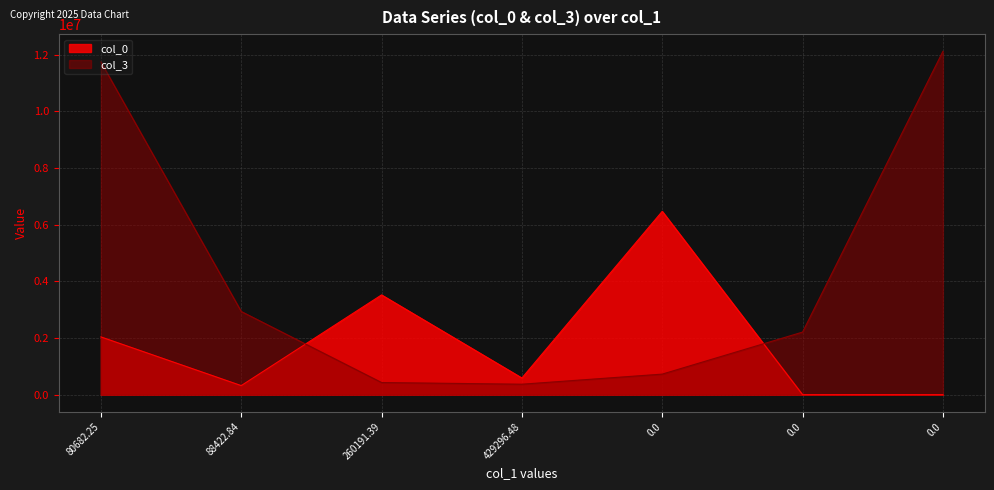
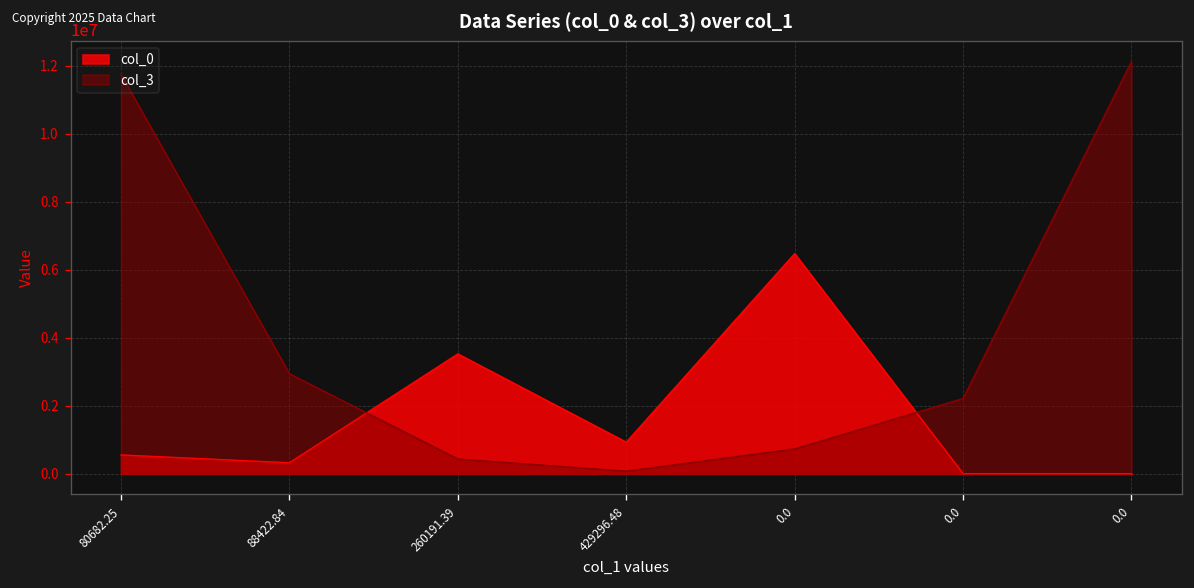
col_0, 80682.25: 2000000 -> 500000
col_0, 429296.48: 600000 -> 900000
col_3, 429296.48: 400000 -> 100000
